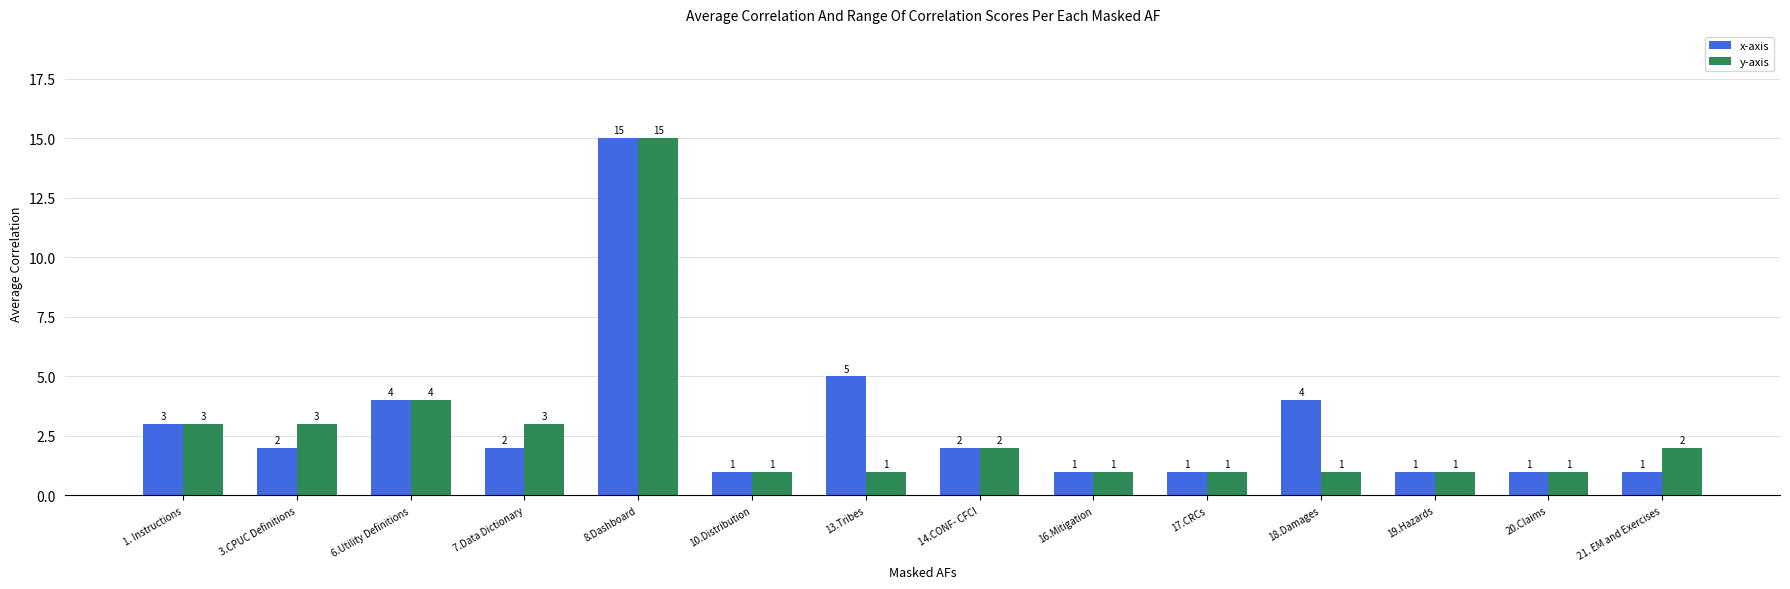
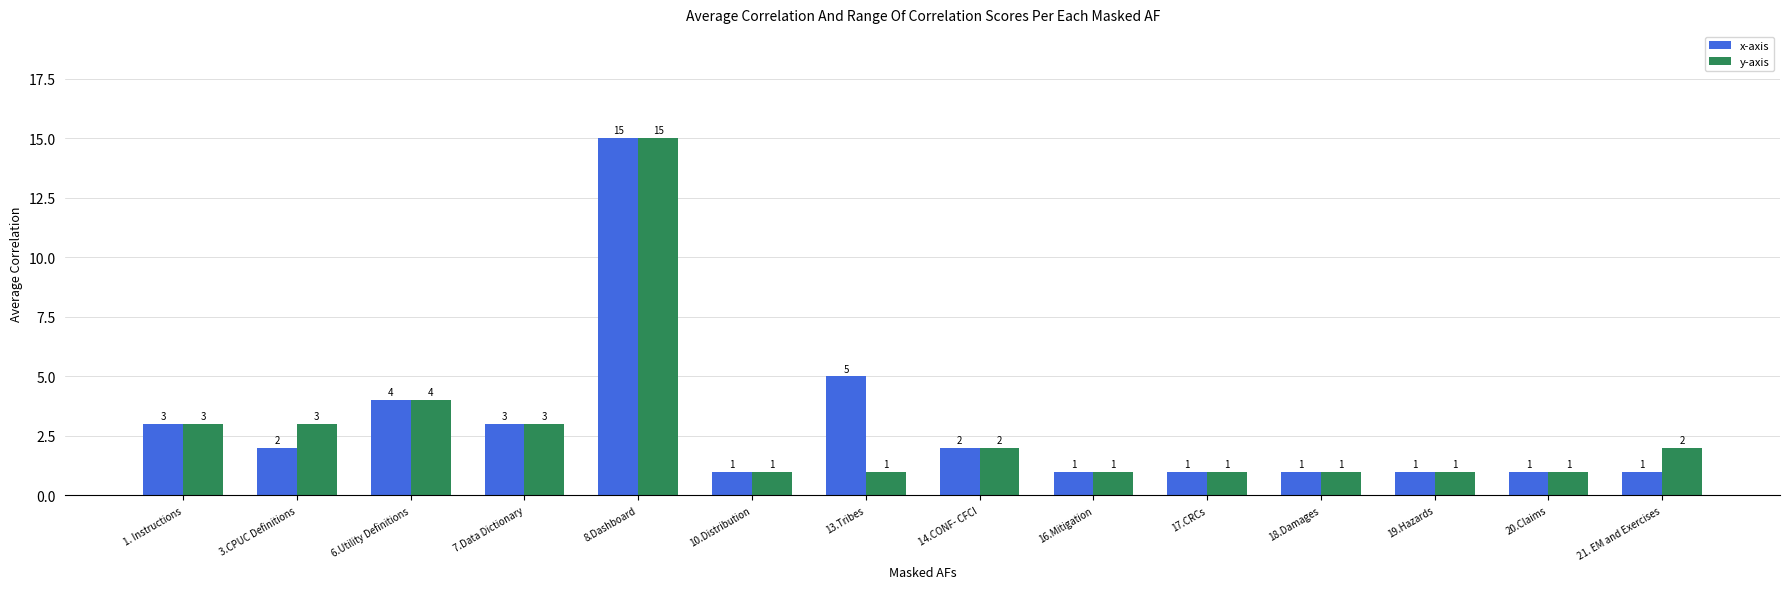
x-axis, 7.Data Dictionary: 2 -> 3
x-axis, 18.Damages: 4 -> 1
